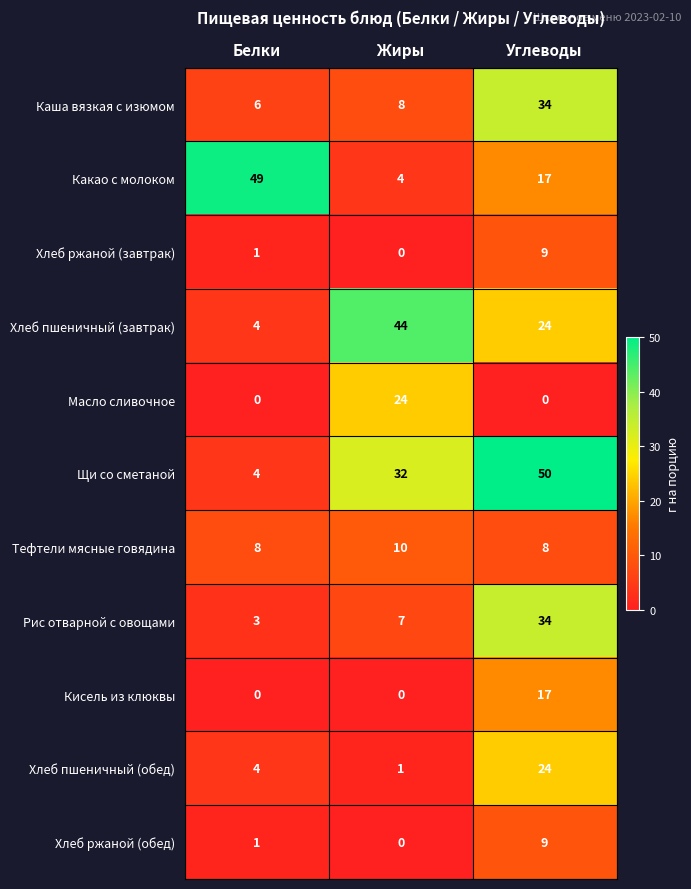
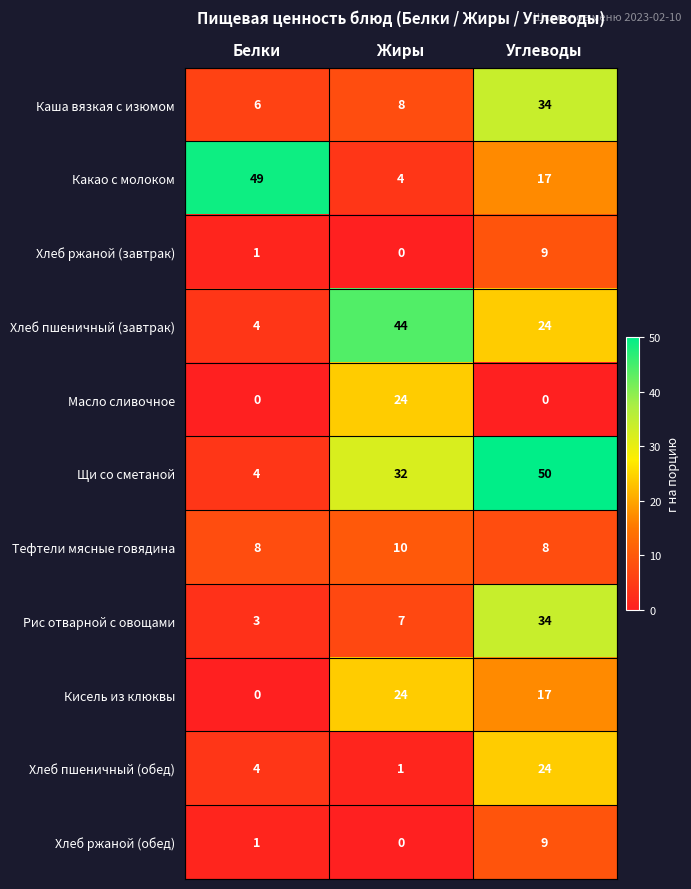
Кисель из клюквы, Жиры: 0 -> 24
